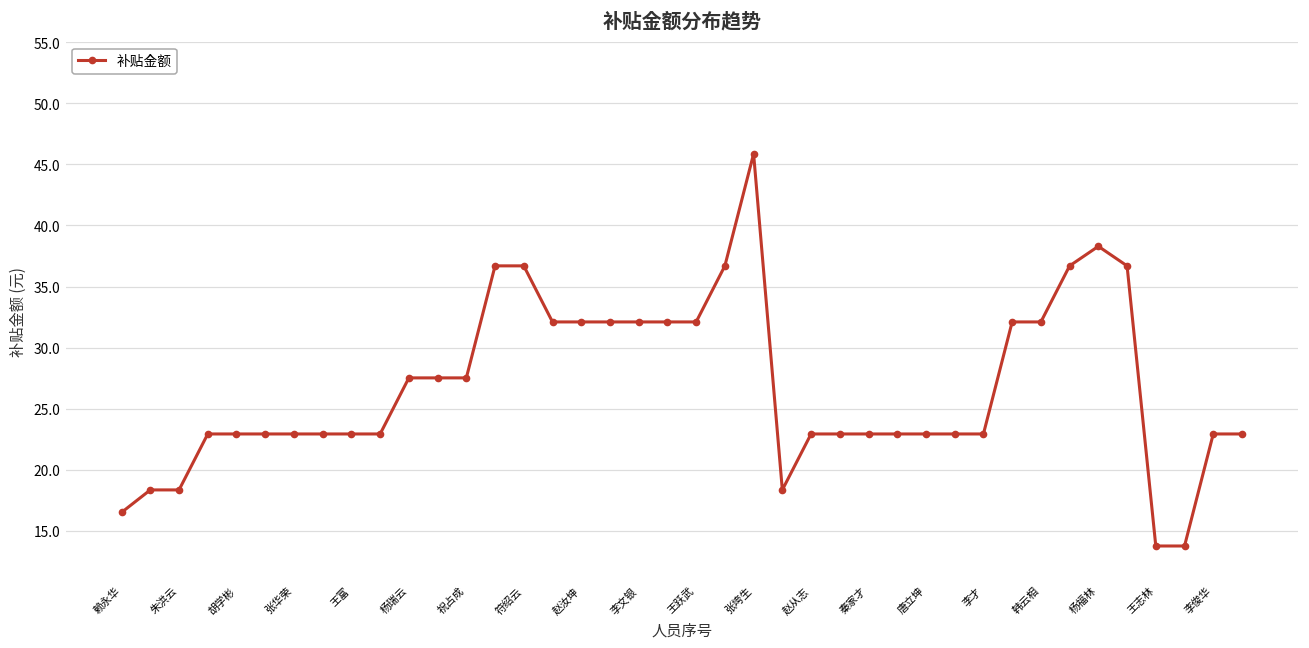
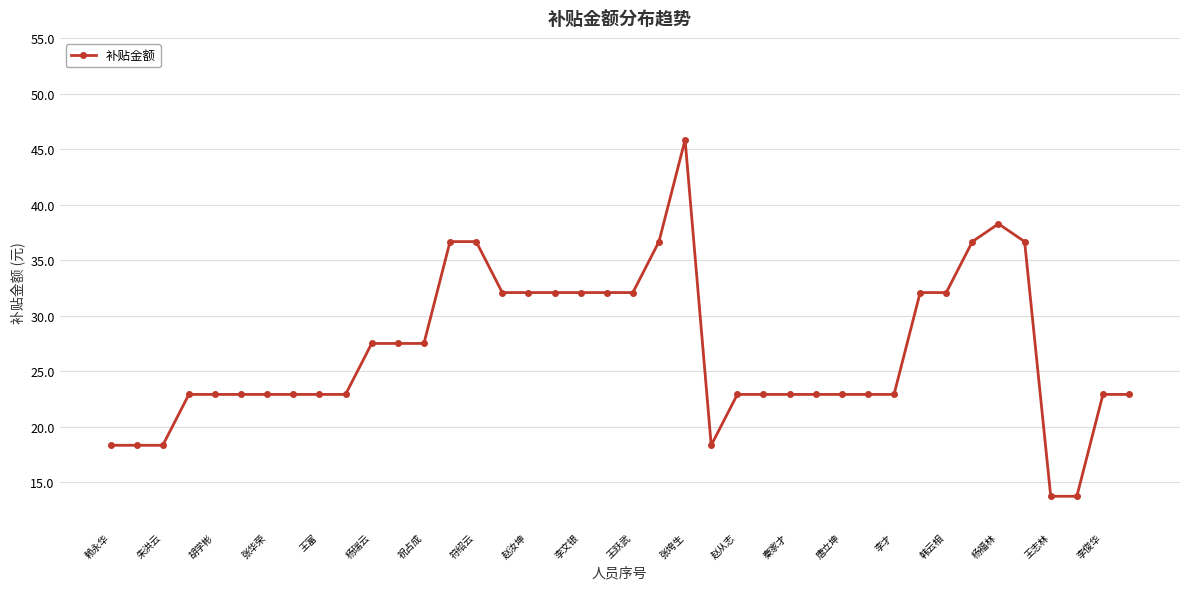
赖永华: 16.5 -> 18.4
